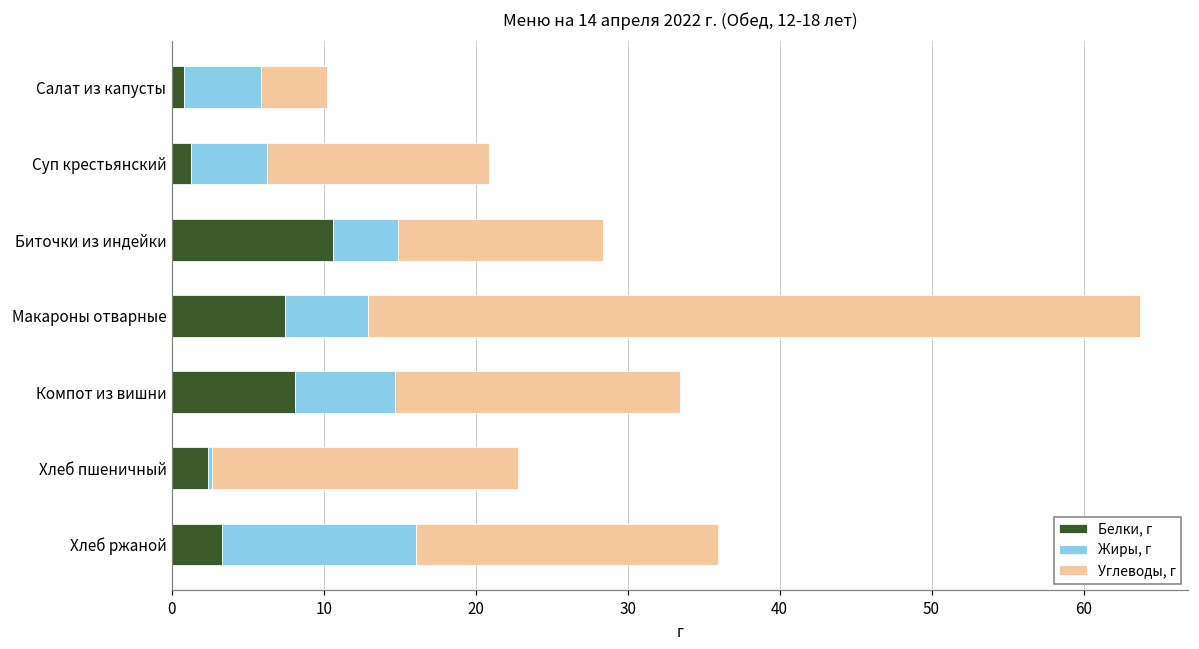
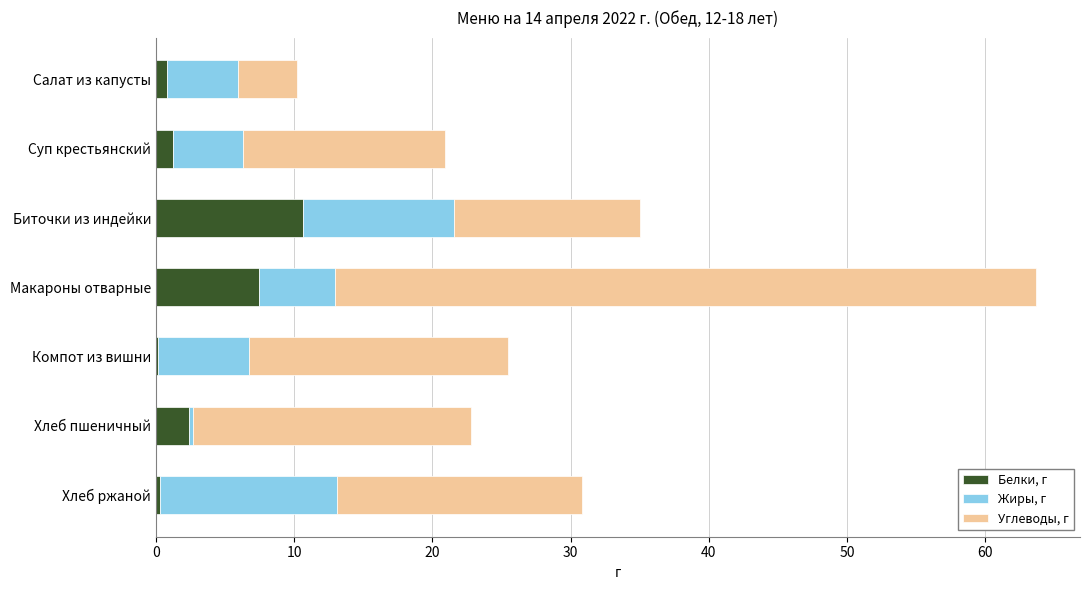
Жиры, г, Биточки из индейки: 4.3 -> 11.0
Белки, г, Компот из вишни: 8.1 -> 0.2
Белки, г, Хлеб ржаной: 3.3 -> 0.3
Углеводы, г, Хлеб ржаной: 19.8 -> 17.7
